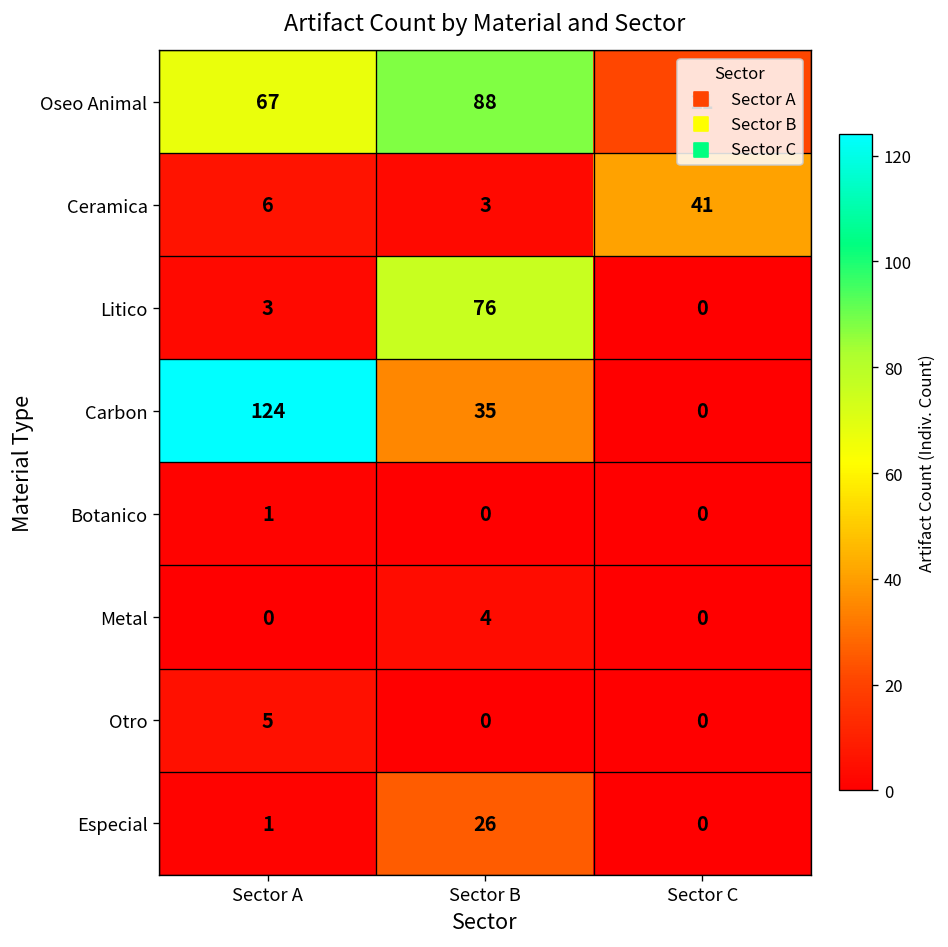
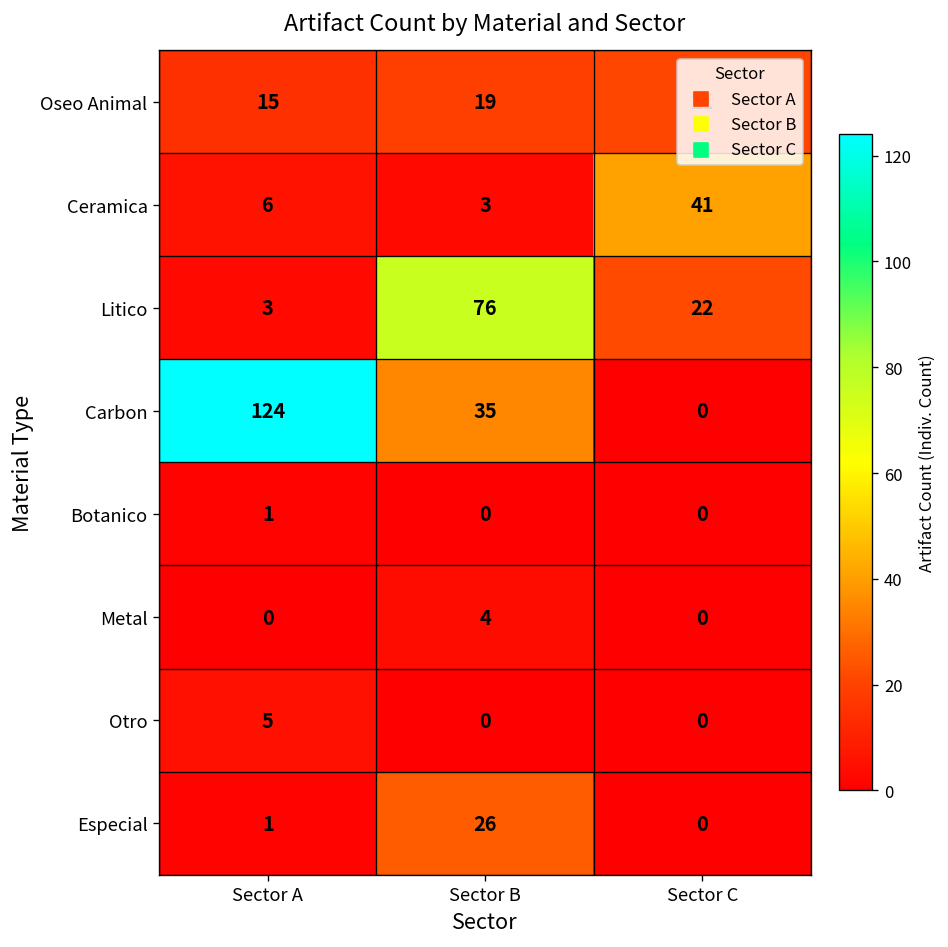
Oseo Animal, Sector A: 67 -> 15
Oseo Animal, Sector B: 88 -> 19
Litico, Sector C: 0 -> 22
